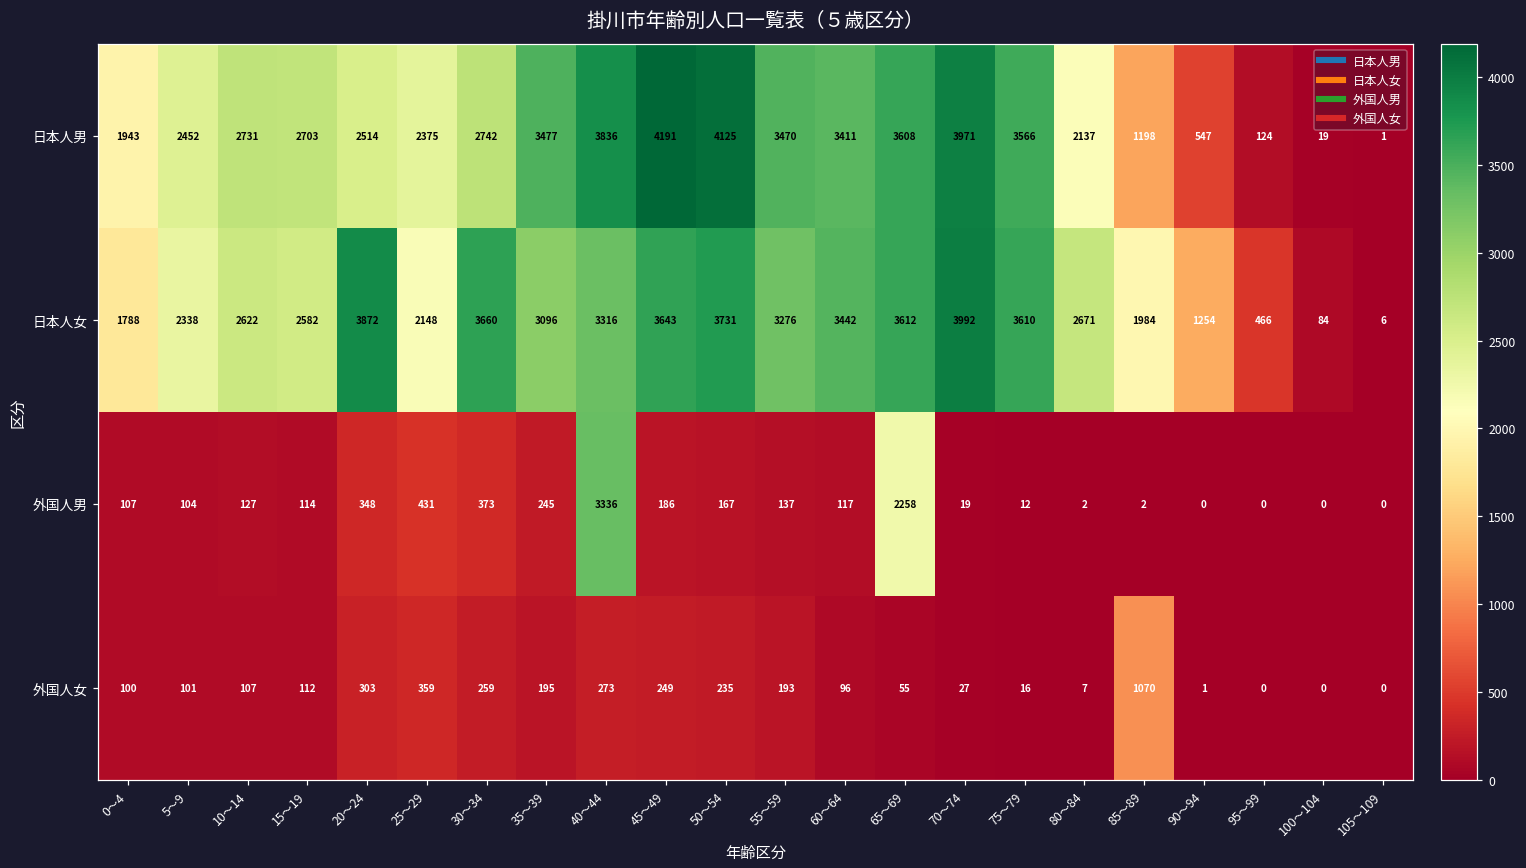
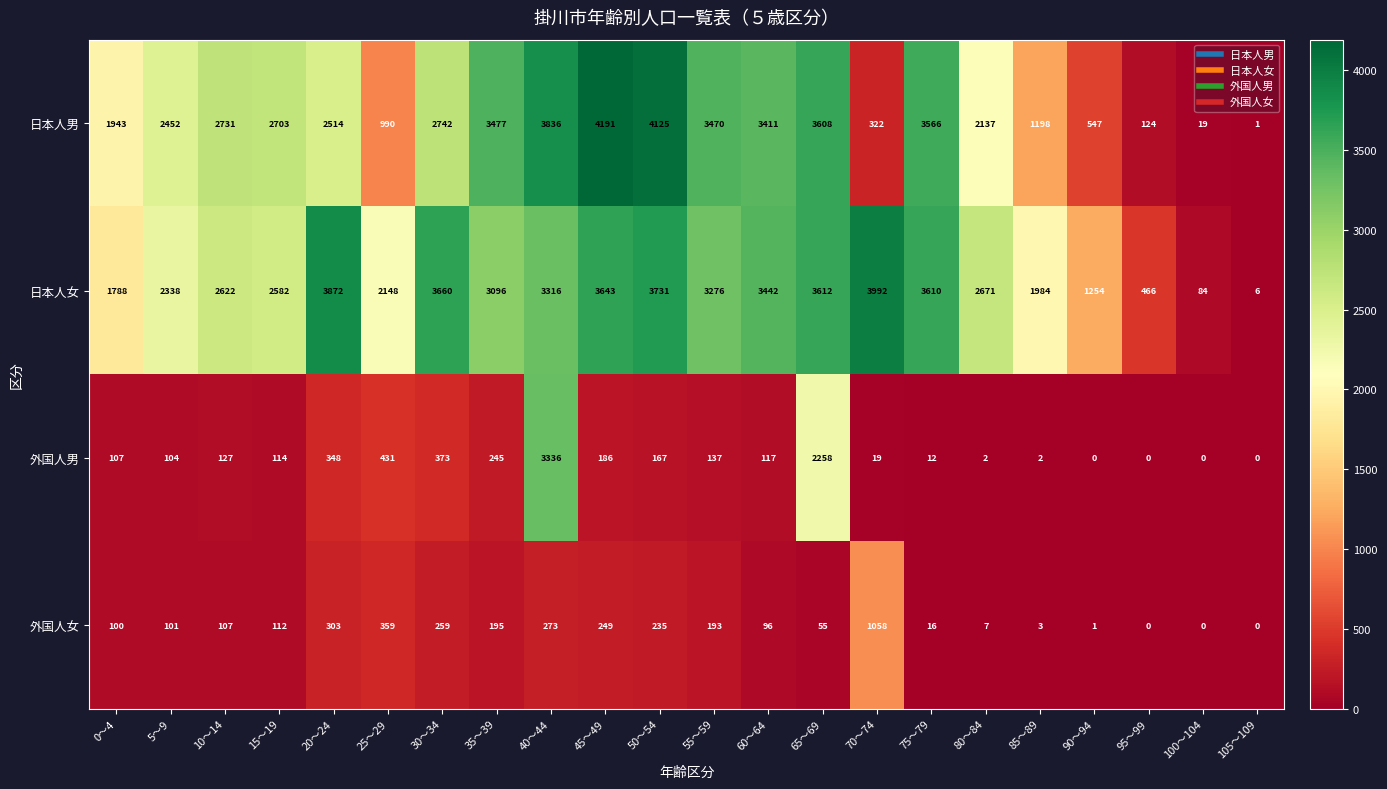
日本人男, 25～29: 2375 -> 990
日本人男, 70～74: 3971 -> 322
外国人女, 70～74: 27 -> 1058
外国人女, 85～89: 1070 -> 3
